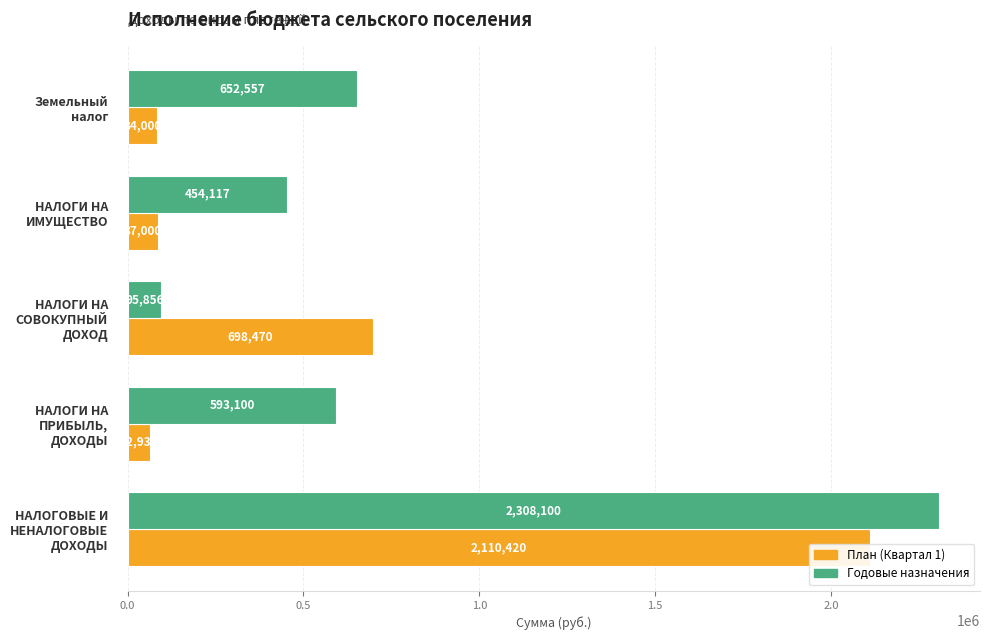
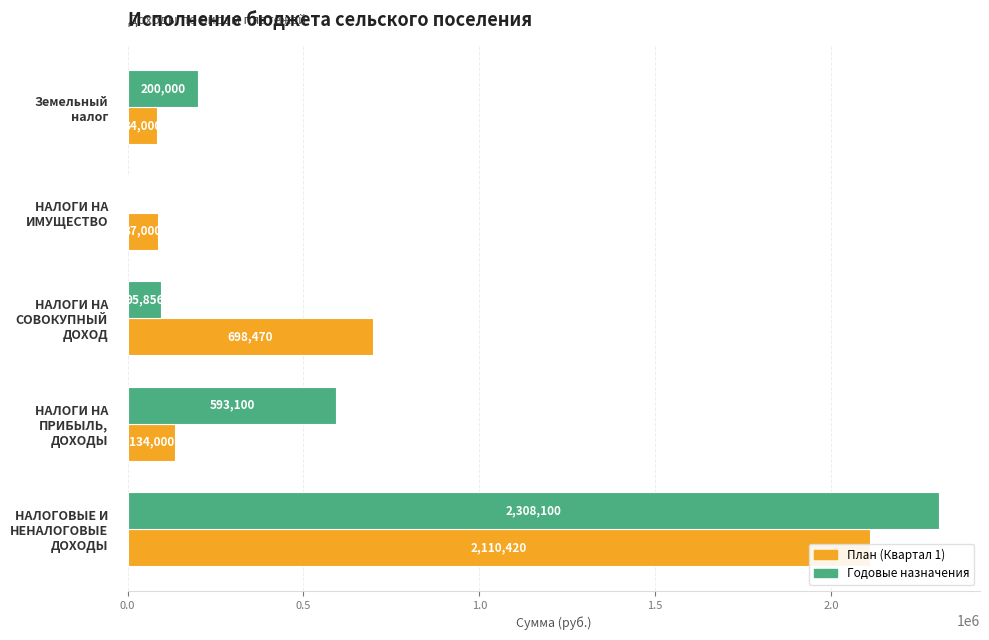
Годовые назначения, Земельный налог: 652,557 -> 200,000
Годовые назначения, НАЛОГИ НА ИМУЩЕСТВО: 450000 -> 0
План (Квартал 1), НАЛОГИ НА ПРИБЫЛЬ, ДОХОДЫ: 60000 -> 130000
